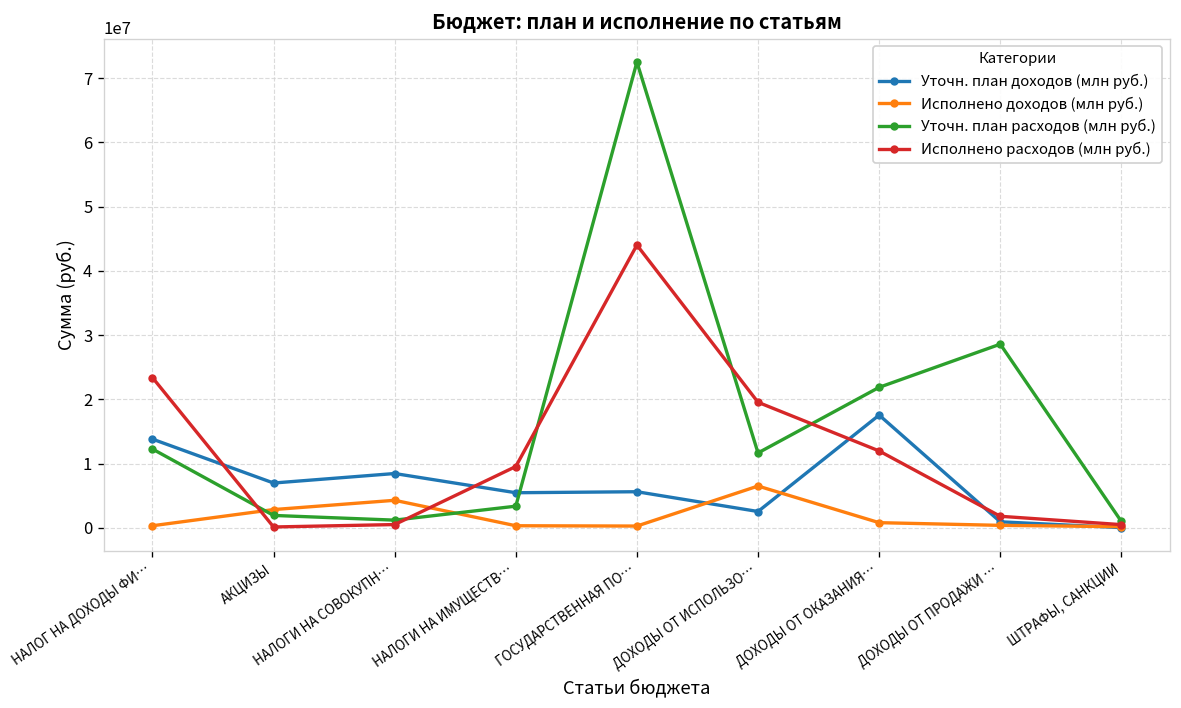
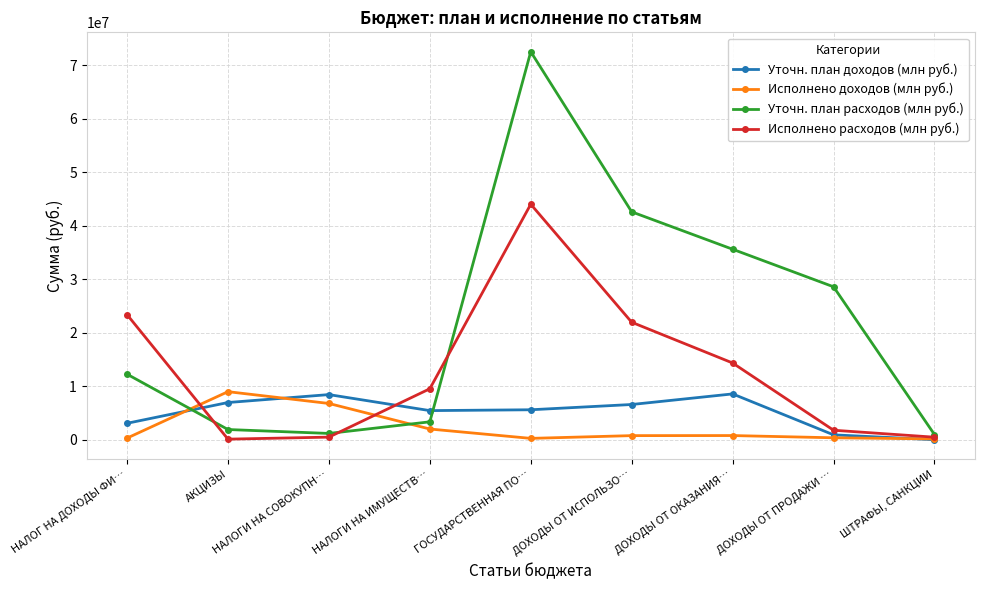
Уточн. план доходов (млн руб.), НАЛОГ НА ДОХОДЫ ФИ…: 14000000 -> 3000000
Исполнено доходов (млн руб.), АКЦИЗЫ: 3000000 -> 9000000
Исполнено доходов (млн руб.), НАЛОГИ НА СОВОКУПН…: 4000000 -> 7000000
Исполнено доходов (млн руб.), НАЛОГИ НА ИМУЩЕСТВ…: 0 -> 2000000
Уточн. план доходов (млн руб.), ДОХОДЫ ОТ ИСПОЛЬЗО…: 3000000 -> 7000000
Исполнено доходов (млн руб.), ДОХОДЫ ОТ ИСПОЛЬЗО…: 6000000 -> 1000000
Уточн. план расходов (млн руб.), ДОХОДЫ ОТ ИСПОЛЬЗО…: 12000000 -> 43000000
Исполнено расходов (млн руб.), ДОХОДЫ ОТ ИСПОЛЬЗО…: 20000000 -> 22000000
Уточн. план доходов (млн руб.), ДОХОДЫ ОТ ОКАЗАНИЯ…: 18000000 -> 9000000
Уточн. план расходов (млн руб.), ДОХОДЫ ОТ ОКАЗАНИЯ…: 22000000 -> 36000000
Исполнено расходов (млн руб.), ДОХОДЫ ОТ ОКАЗАНИЯ…: 12000000 -> 14000000
